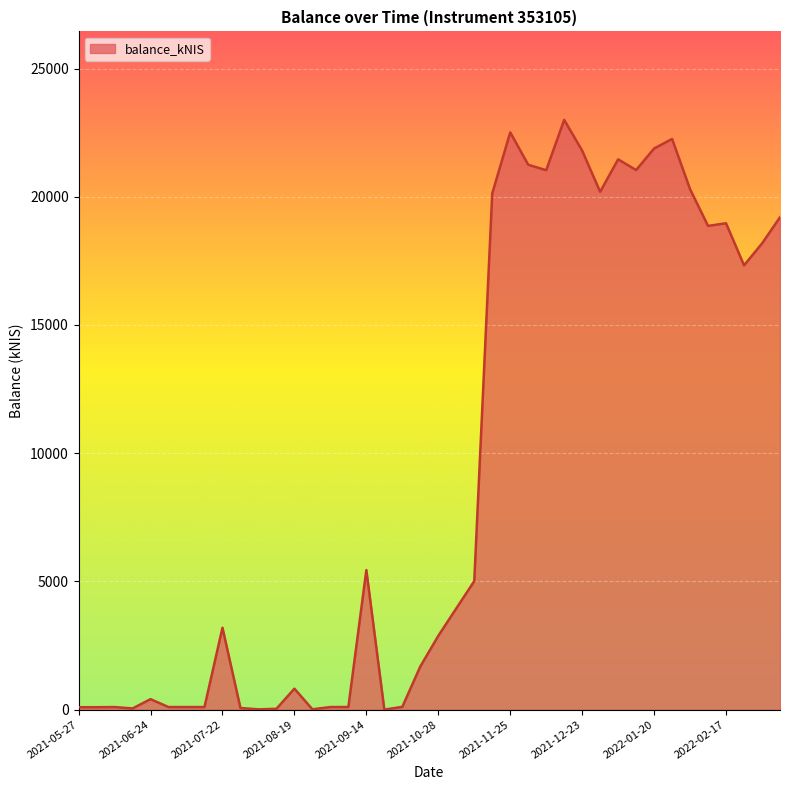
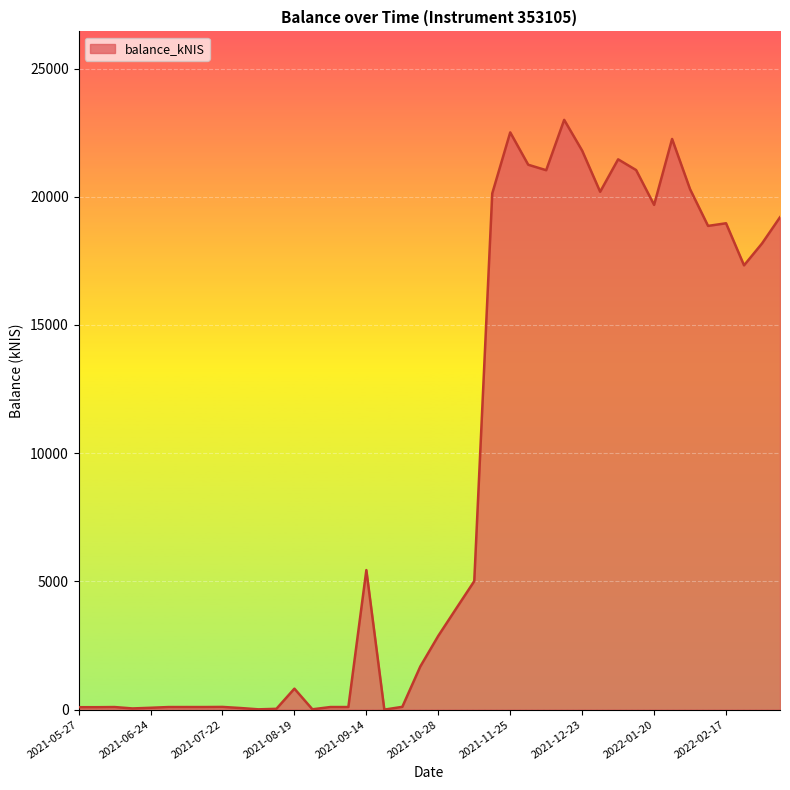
2021-06-24: 400 -> 100
2021-07-22: 3200 -> 100
2022-01-20: 21900 -> 19700
